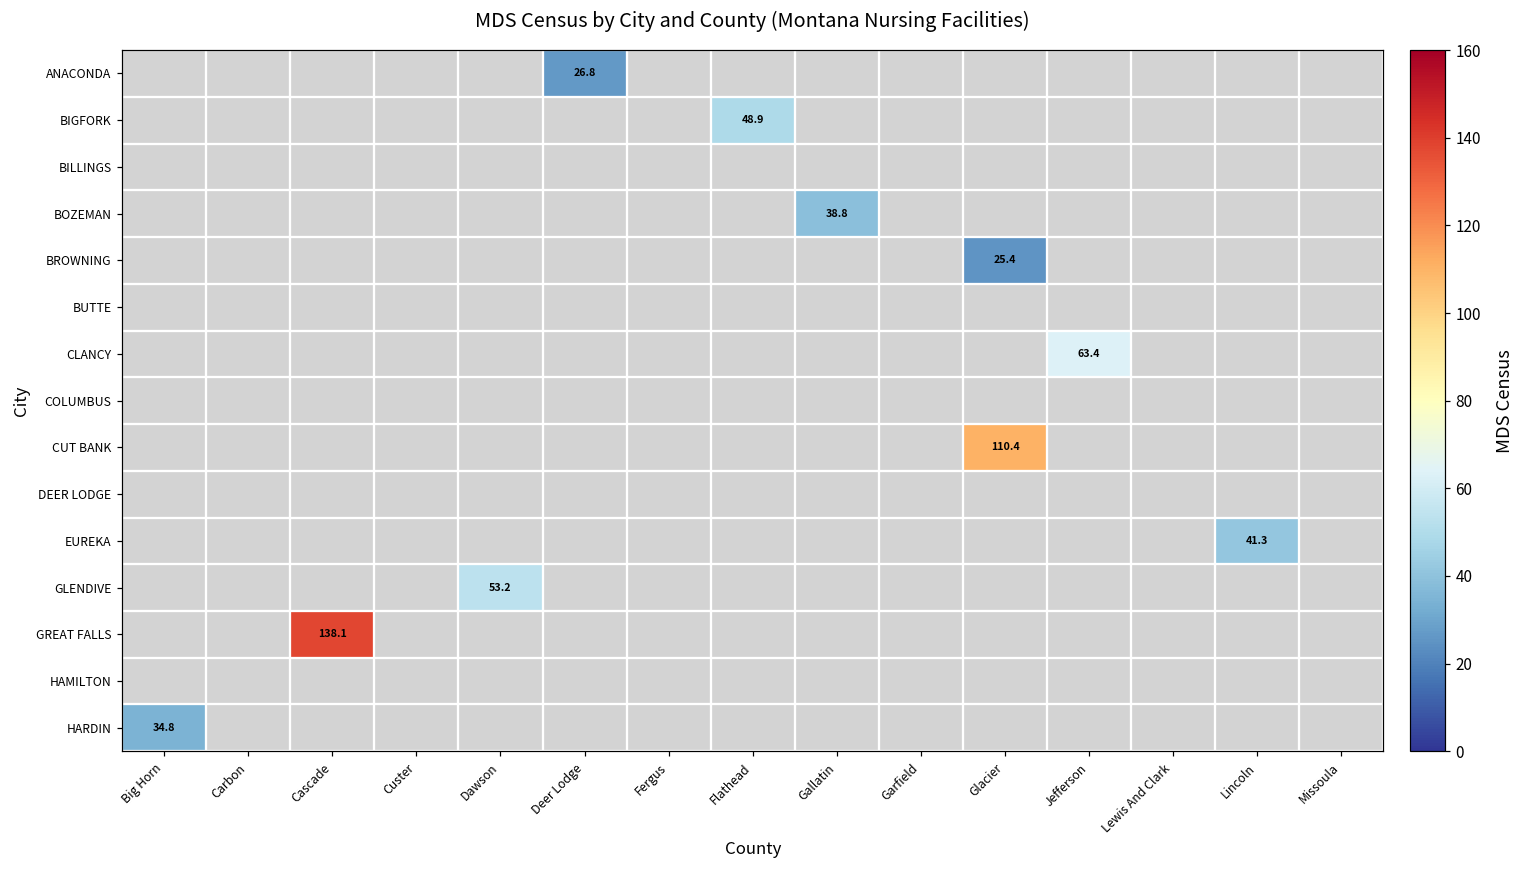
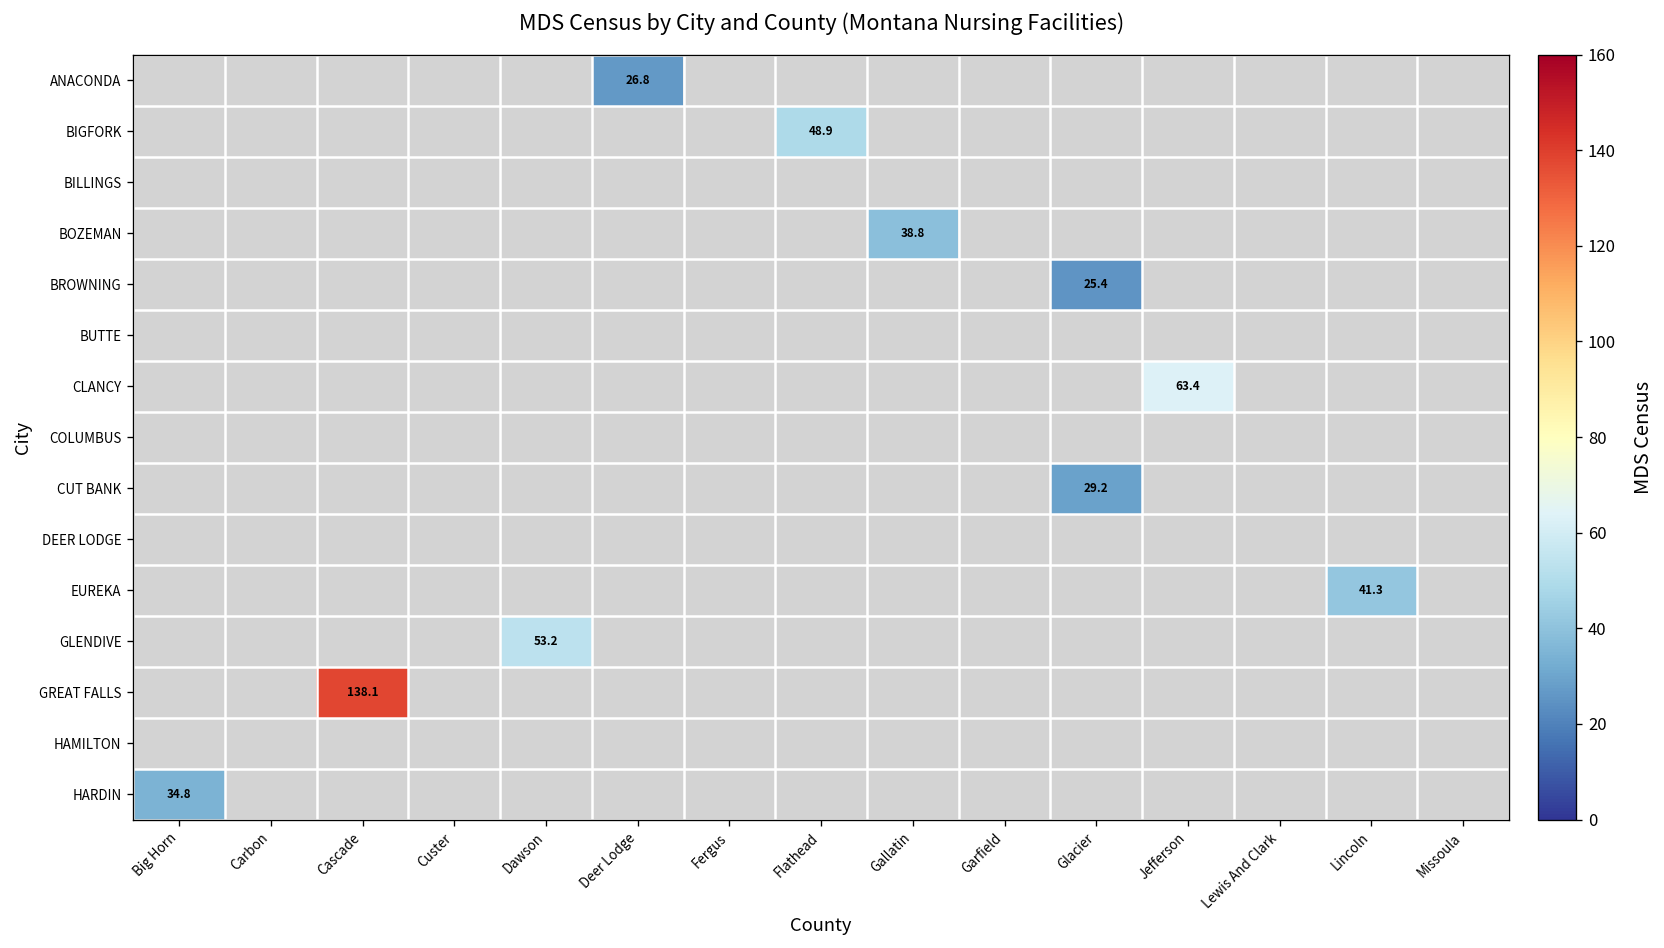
CUT BANK, Glacier: 110.4 -> 29.2
